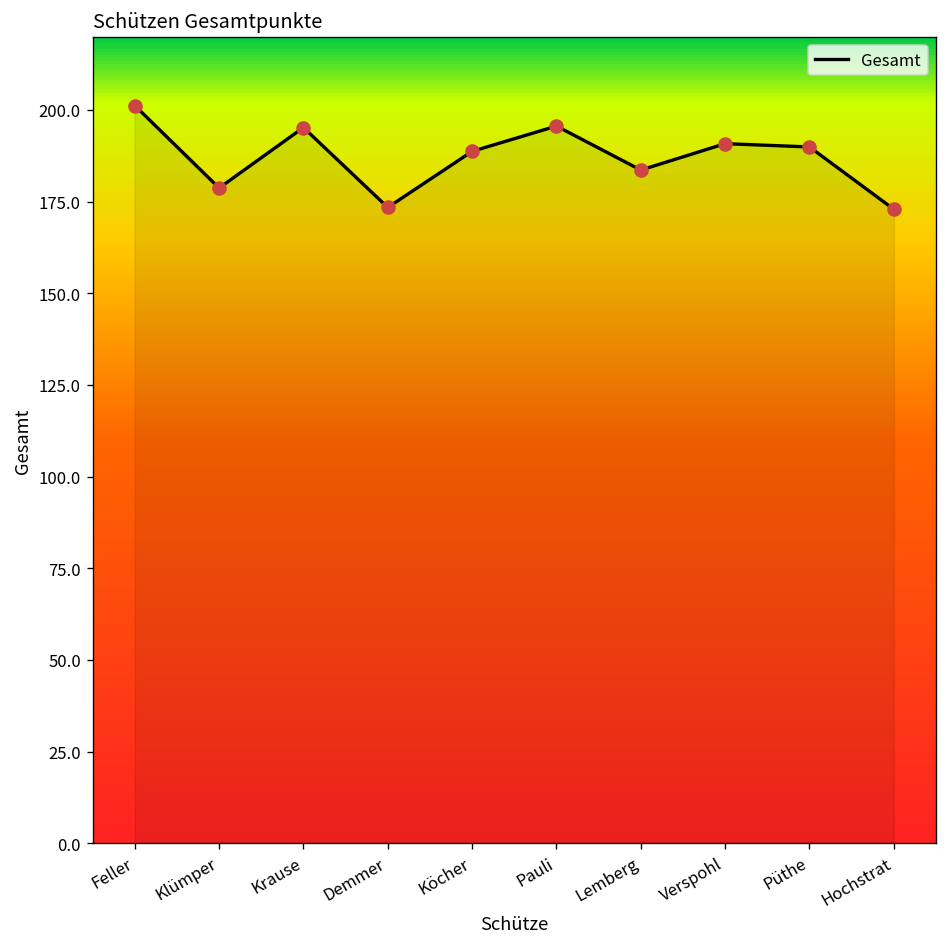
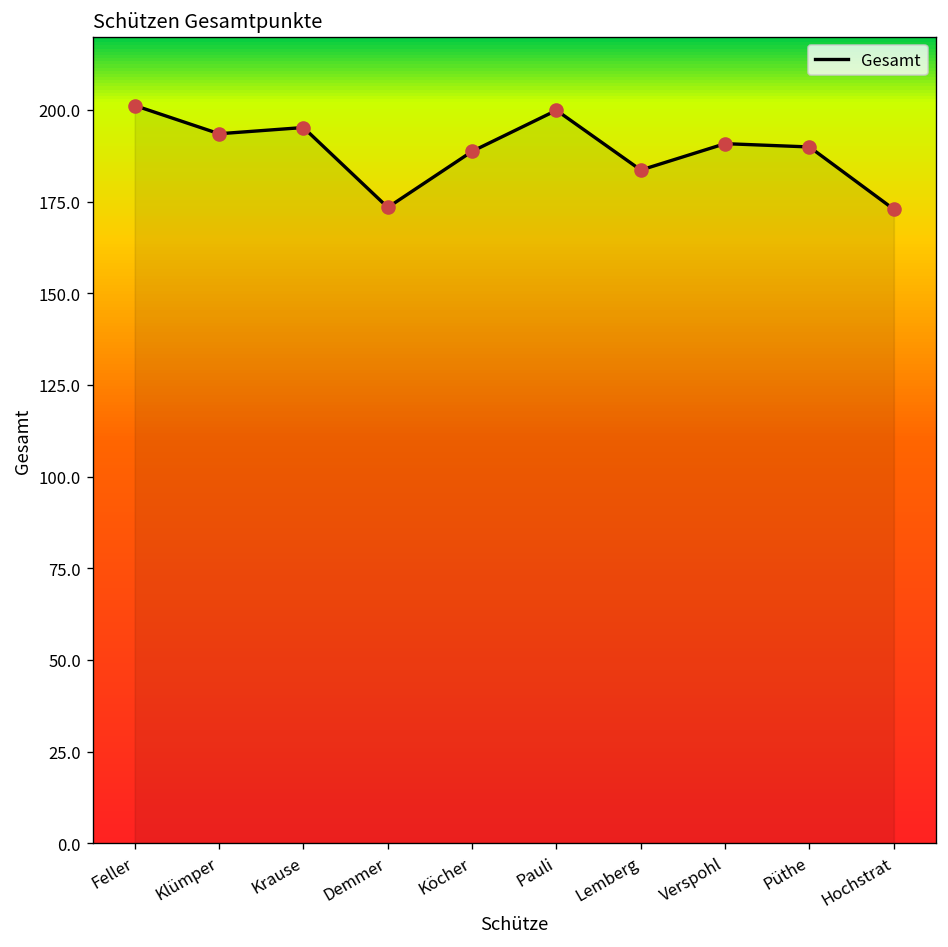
Klümper: 179 -> 194
Pauli: 196 -> 200
